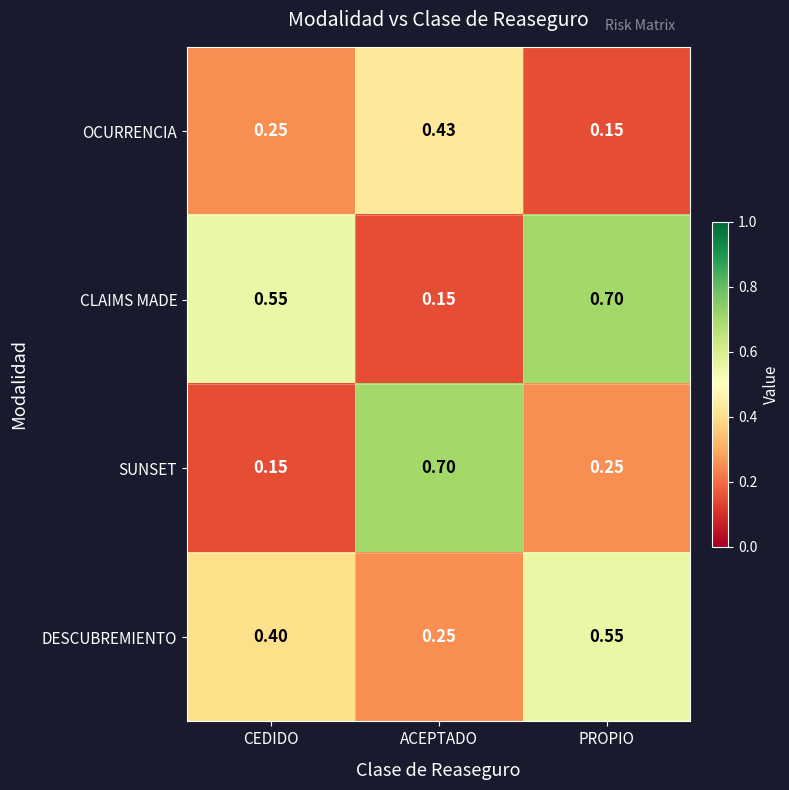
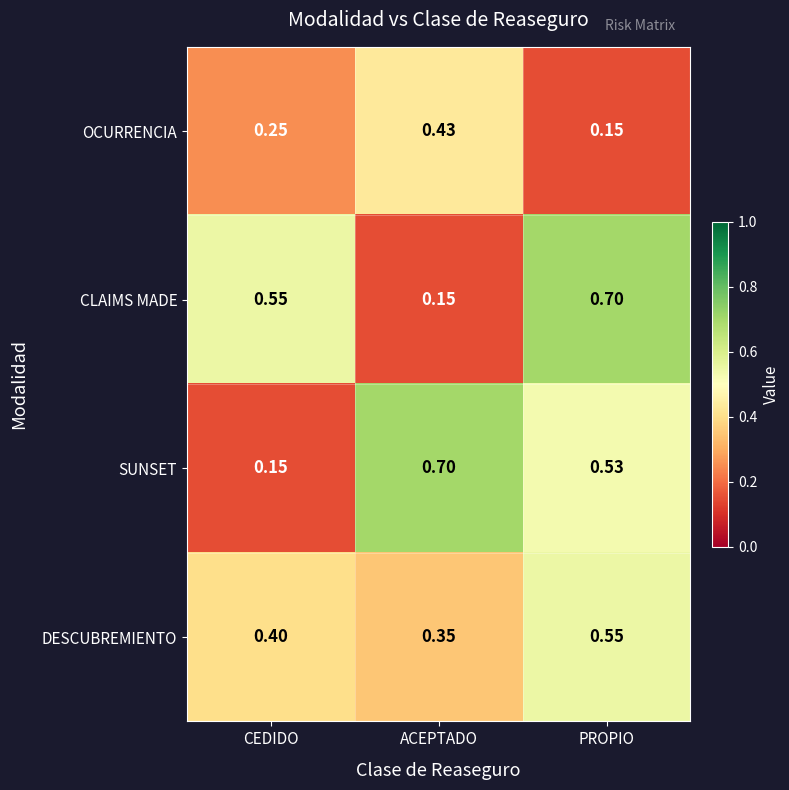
SUNSET, PROPIO: 0.25 -> 0.53
DESCUBREMIENTO, ACEPTADO: 0.25 -> 0.35
